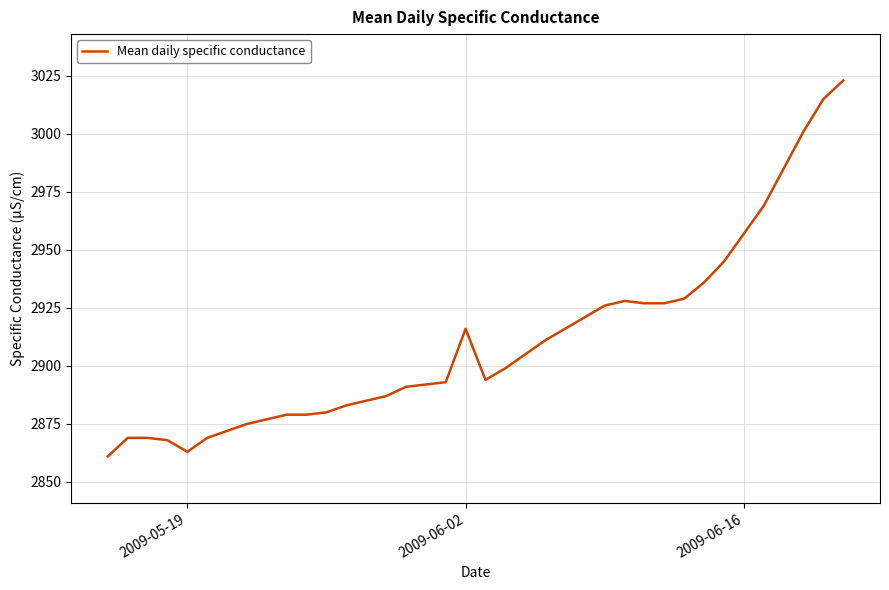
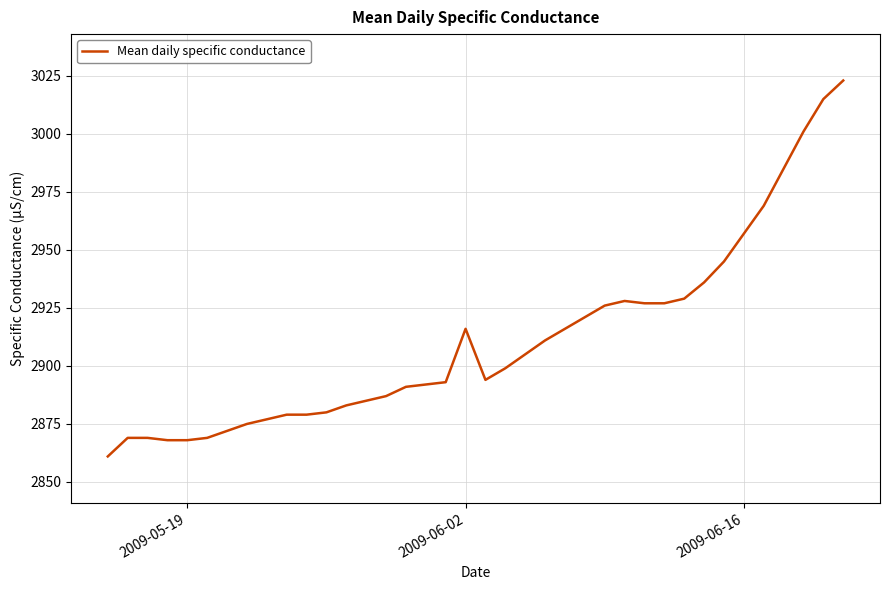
2009-05-19: 2863 -> 2868
